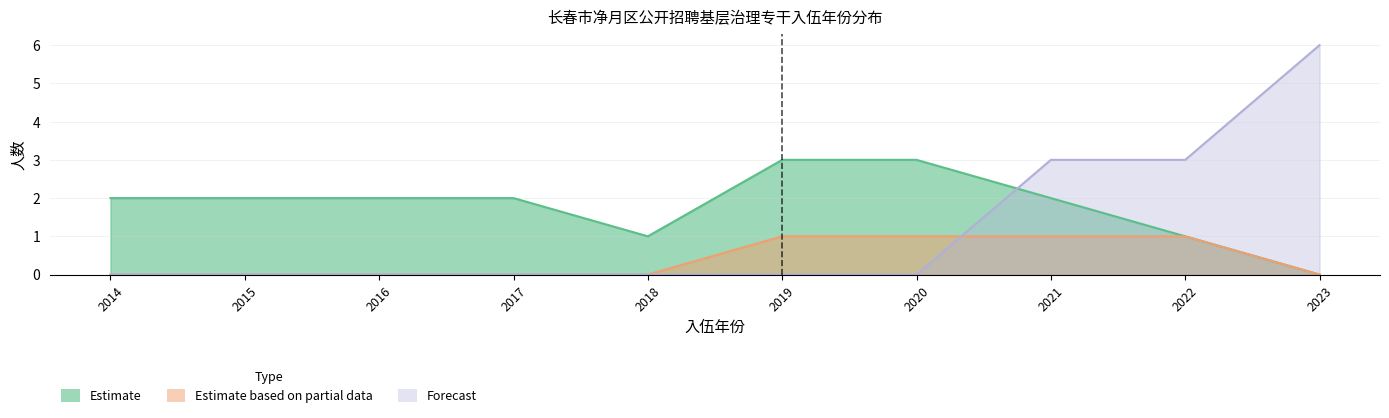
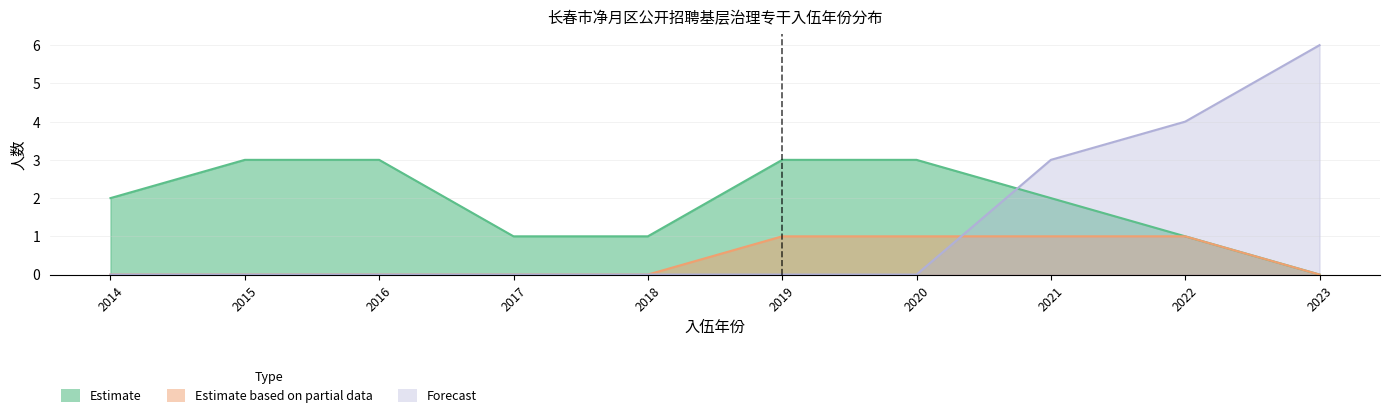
Estimate, 2015: 2 -> 3
Estimate, 2016: 2 -> 3
Estimate, 2017: 2 -> 1
Forecast, 2022: 3 -> 4
